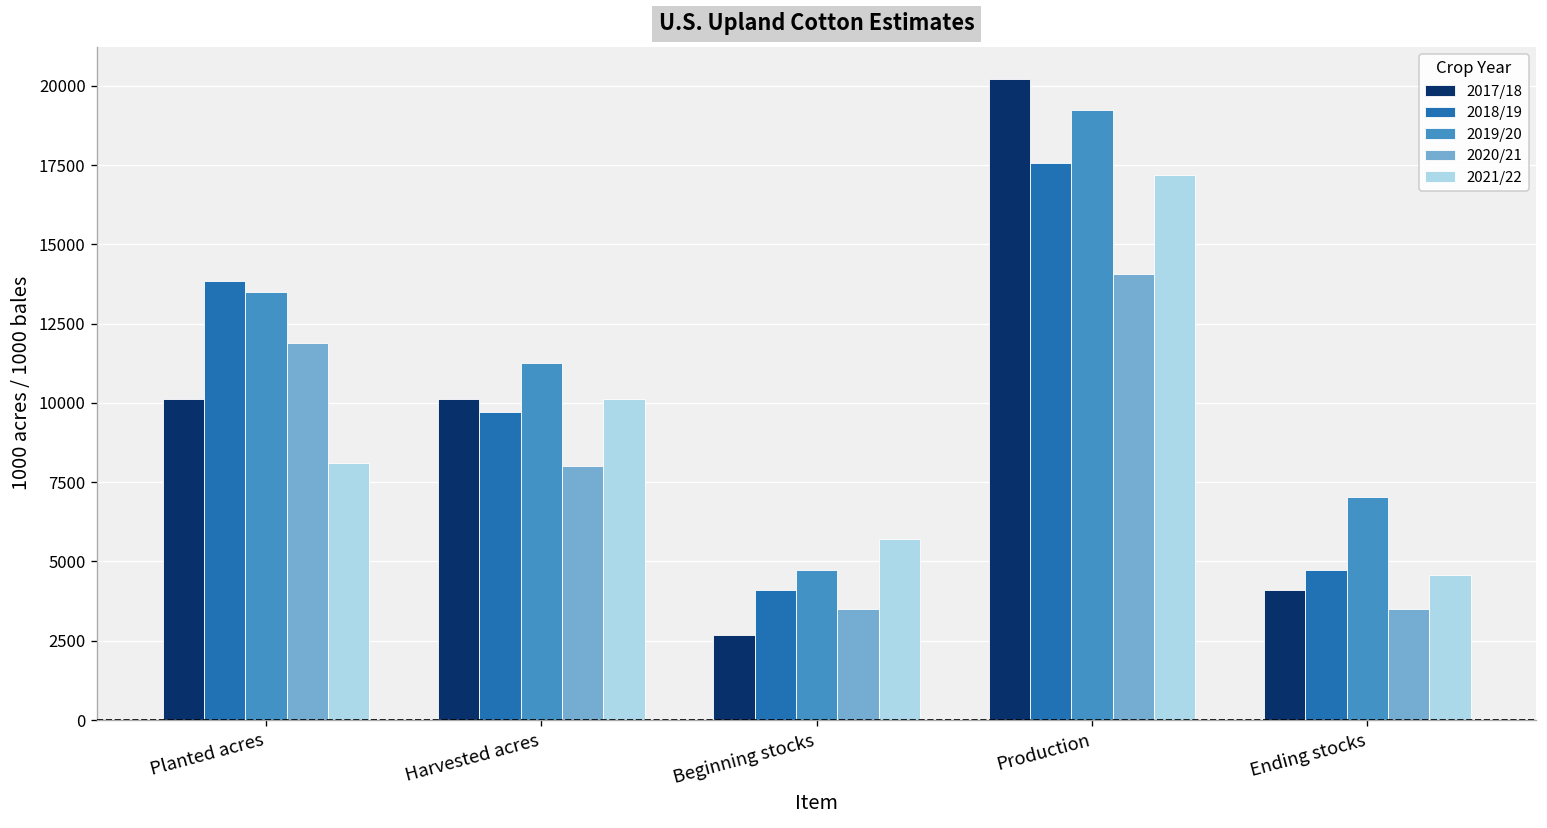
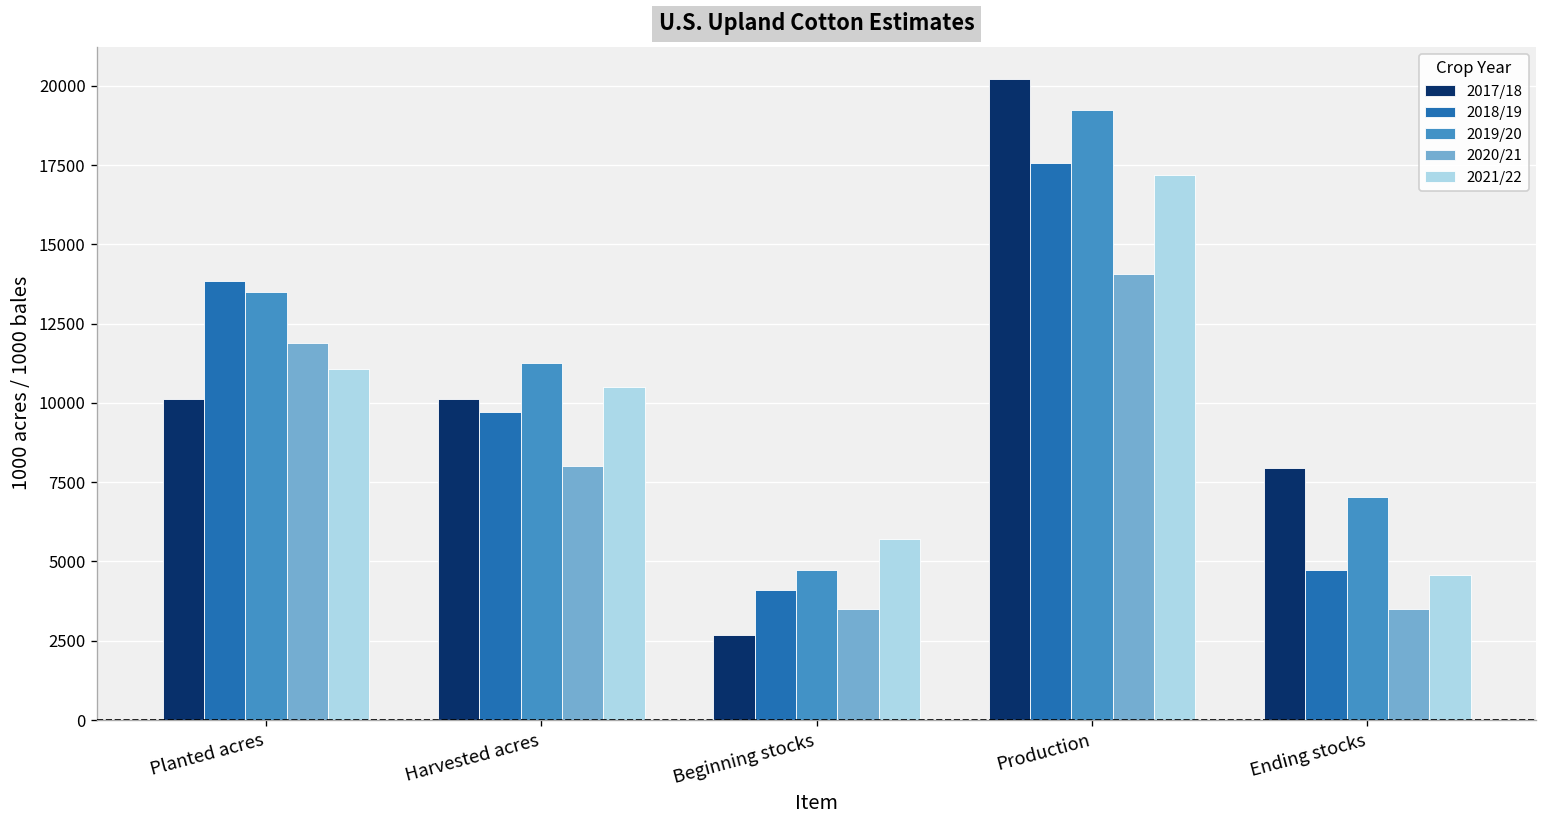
2021/22, Planted acres: 8100 -> 11100
2021/22, Harvested acres: 10100 -> 10500
2017/18, Ending stocks: 4100 -> 7900
